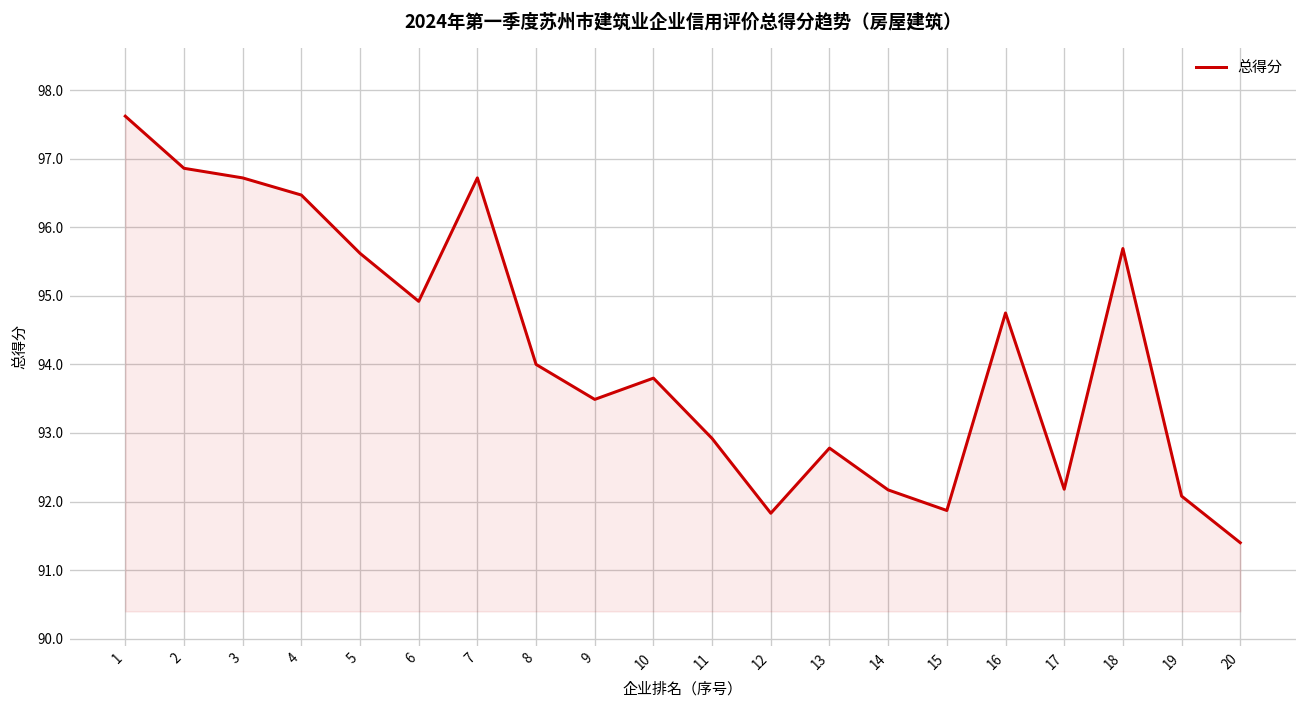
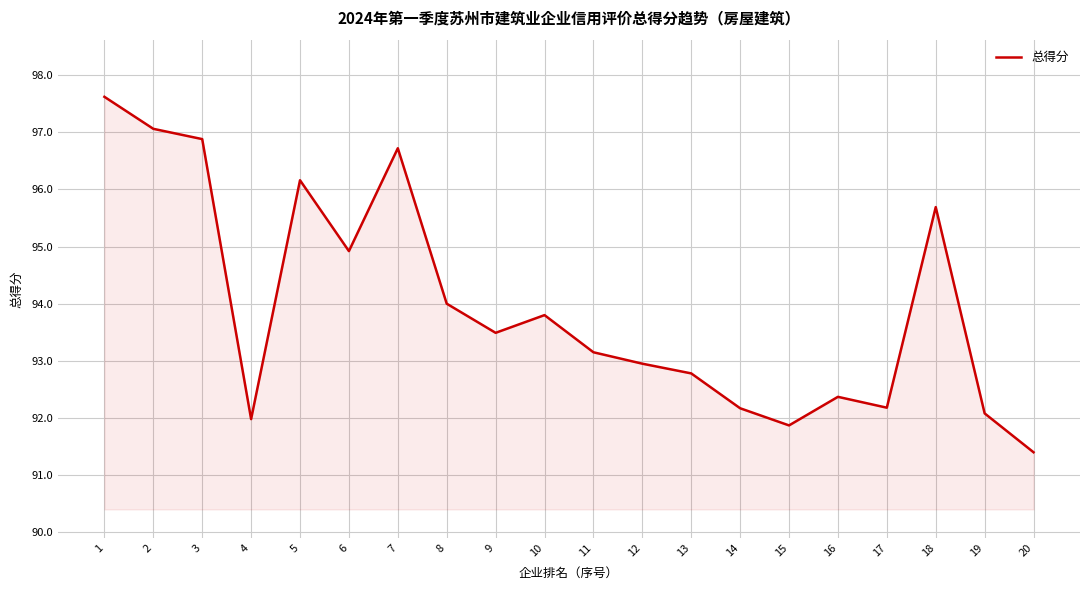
2: 96.9 -> 97.1
3: 96.7 -> 96.9
4: 96.5 -> 92.0
5: 95.6 -> 96.2
11: 92.9 -> 93.2
12: 91.8 -> 93.0
16: 94.8 -> 92.4
